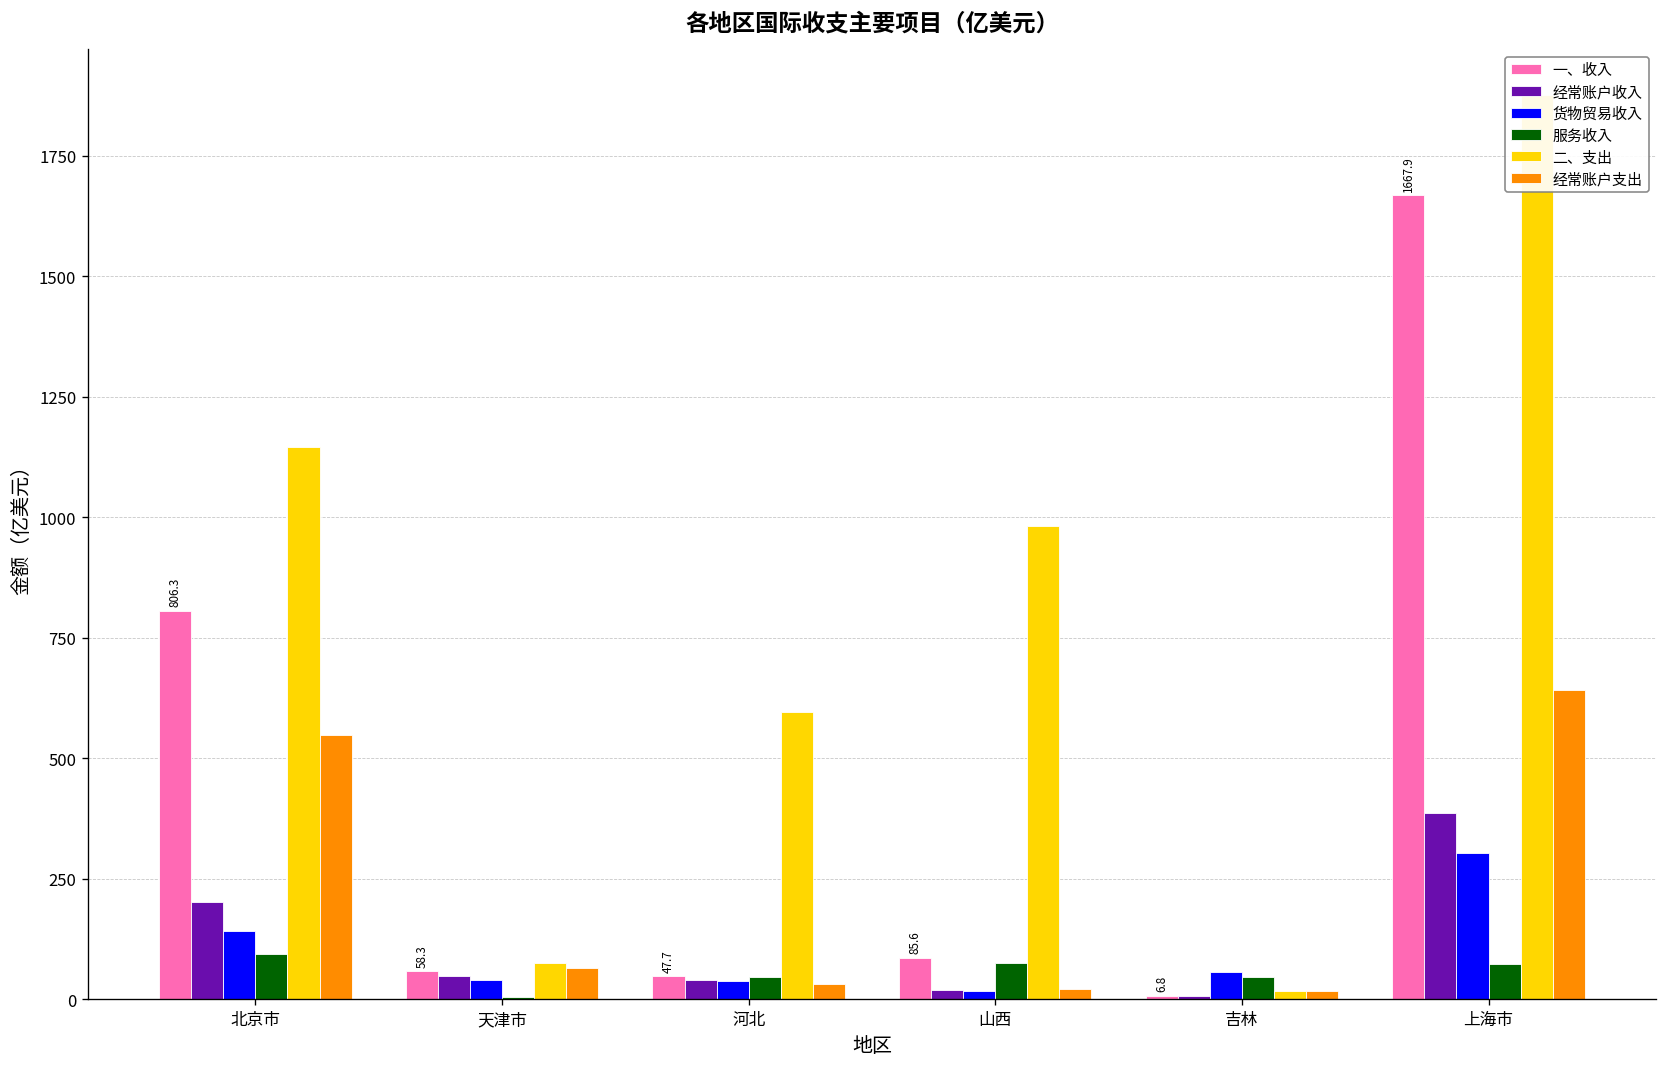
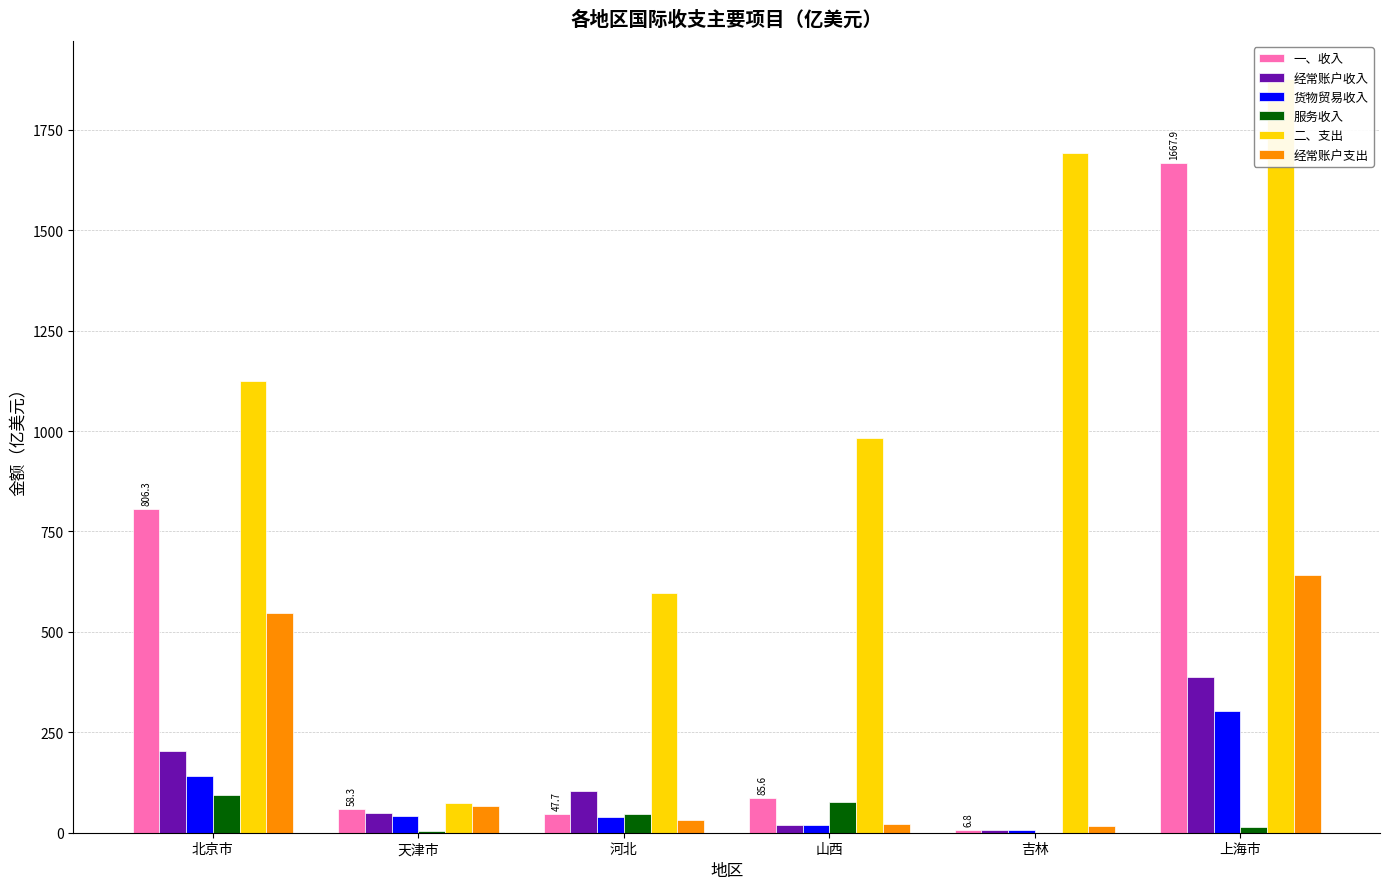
二、支出, 北京市: 1150 -> 1120
经常账户收入, 河北: 40 -> 100
货物贸易收入, 吉林: 60 -> 10
服务收入, 吉林: 50 -> 0
二、支出, 吉林: 20 -> 1690
服务收入, 上海市: 70 -> 20
